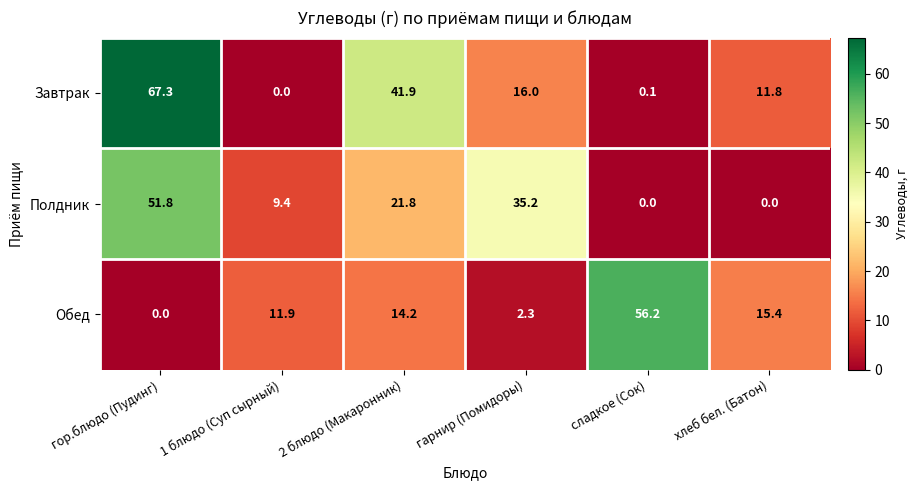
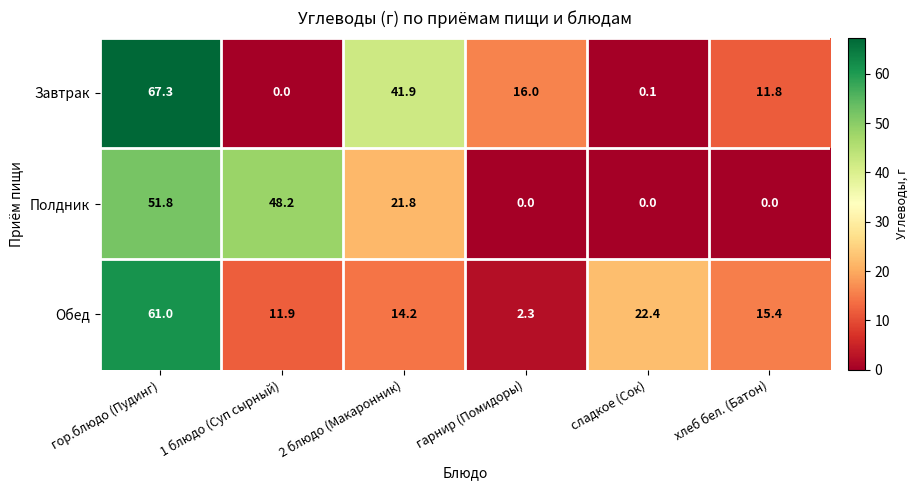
Полдник, 1 блюдо (Суп сырный): 9.4 -> 48.2
Полдник, гарнир (Помидоры): 35.2 -> 0.0
Обед, гор.блюдо (Пудинг): 0.0 -> 61.0
Обед, сладкое (Сок): 56.2 -> 22.4
